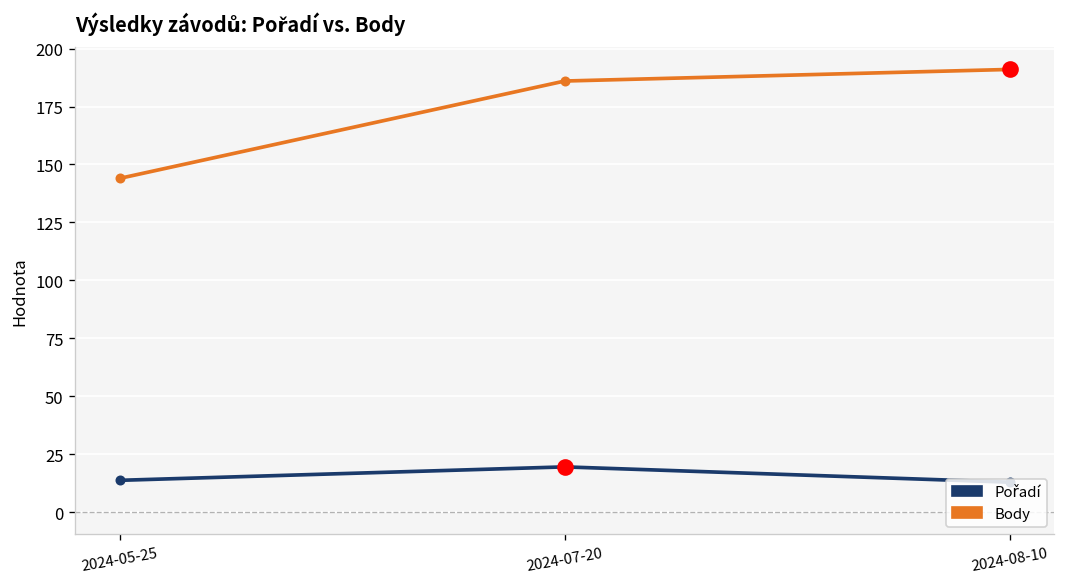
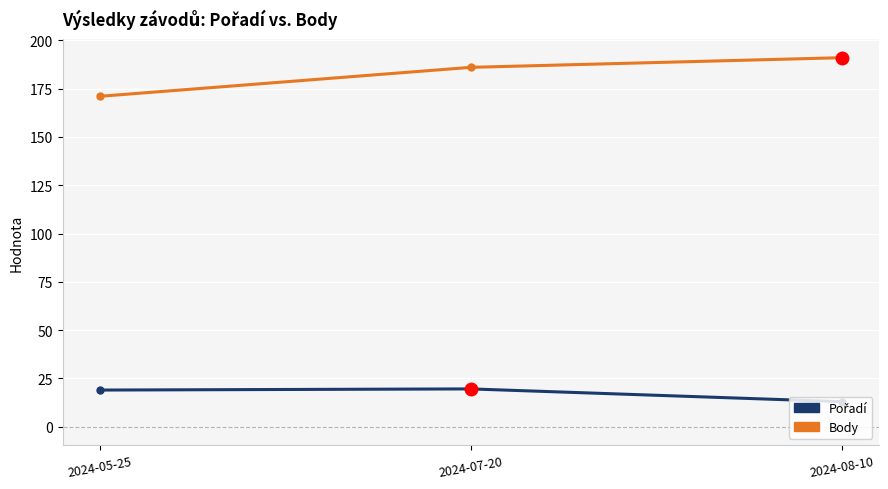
Pořadí, 2024-05-25: 14 -> 19
Body, 2024-05-25: 144 -> 171
